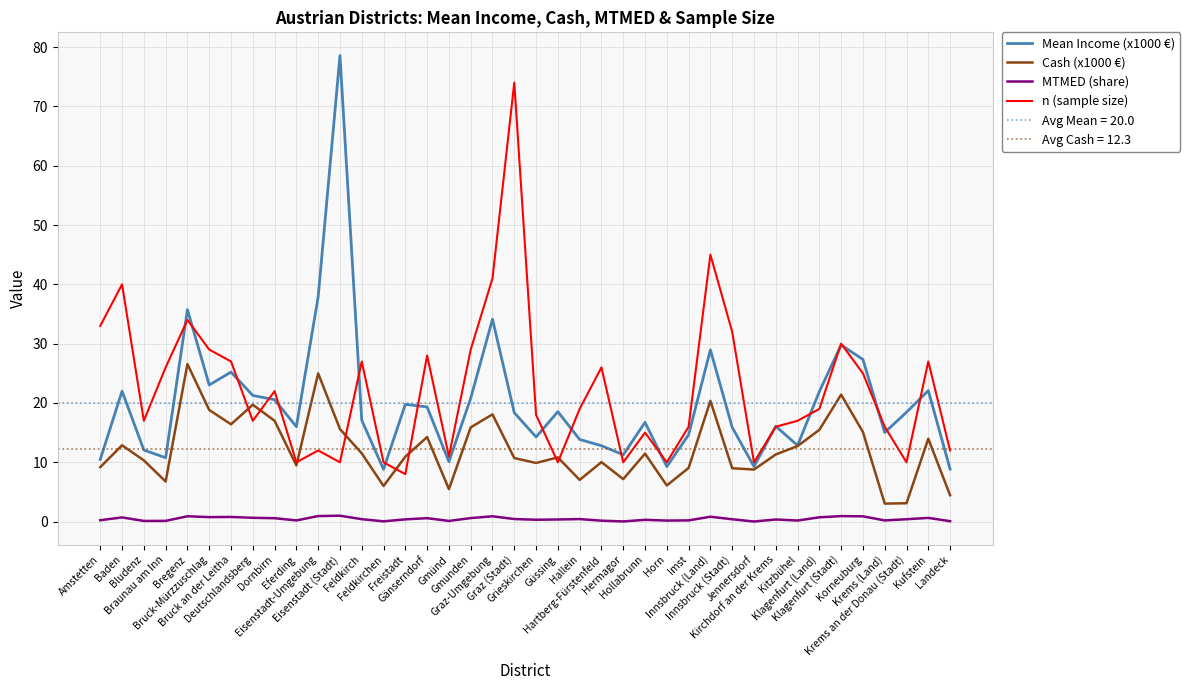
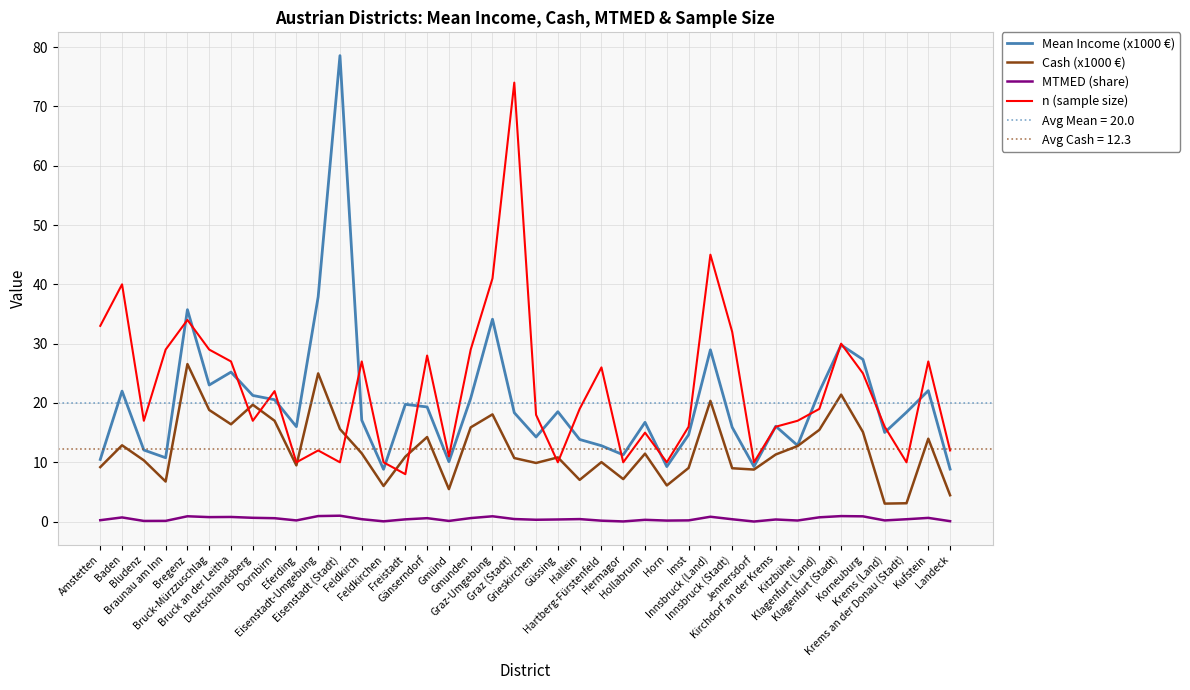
n (sample size), Braunau am Inn: 26 -> 29
